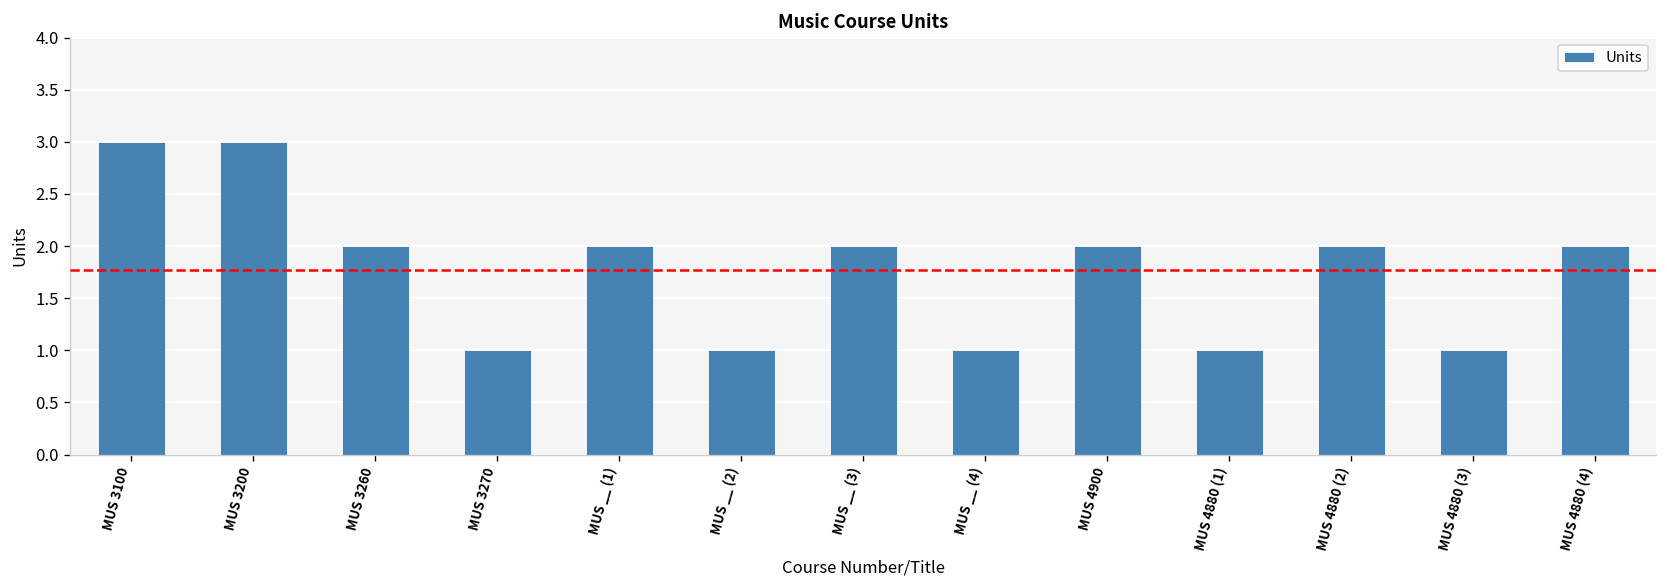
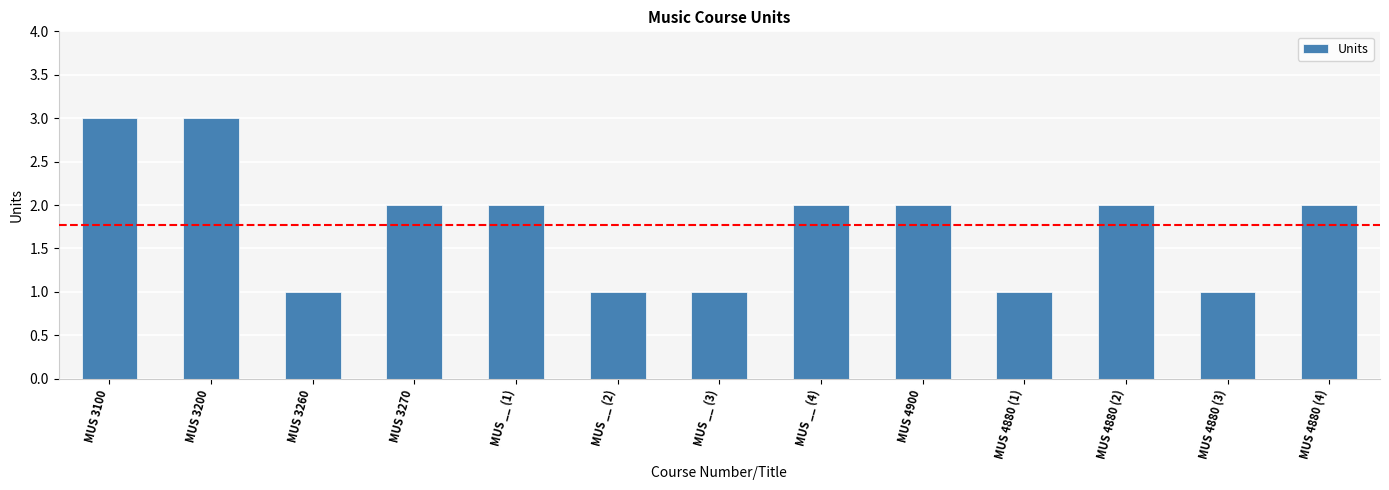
MUS 3260: 2 -> 1
MUS 3270: 1 -> 2
MUS __ (3): 2 -> 1
MUS __ (4): 1 -> 2
